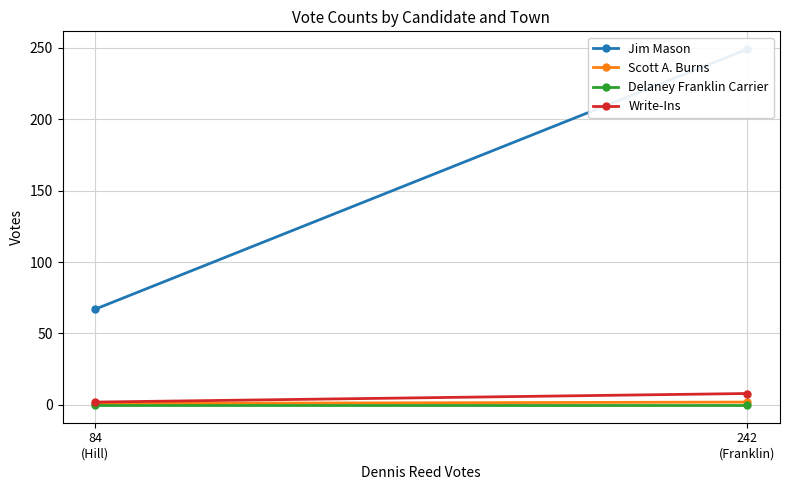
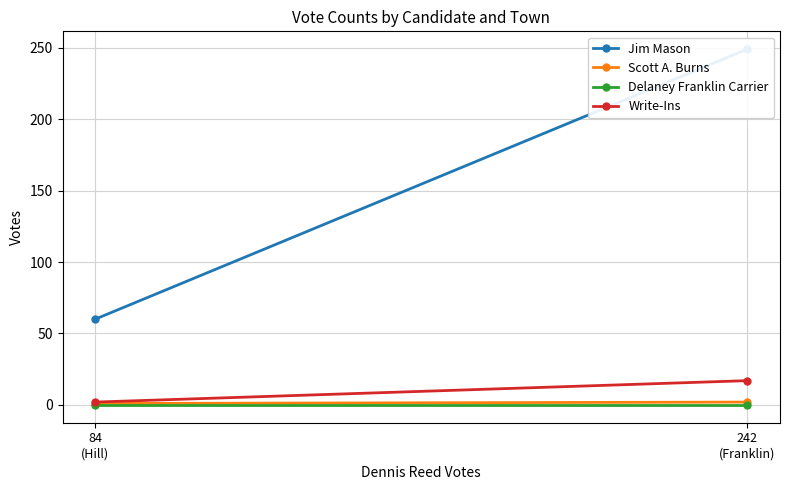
Jim Mason, 84 (Hill): 67 -> 60
Write-Ins, 242 (Franklin): 8 -> 17
